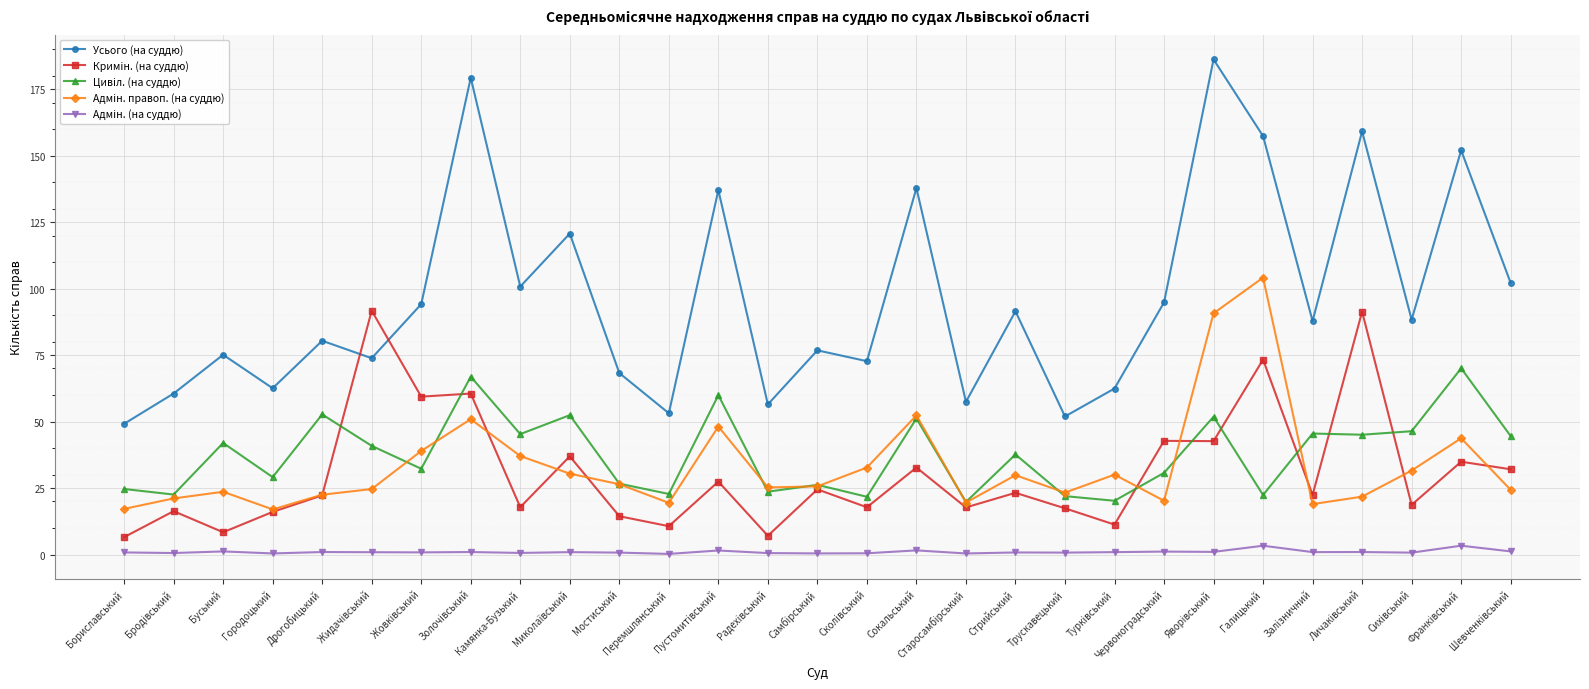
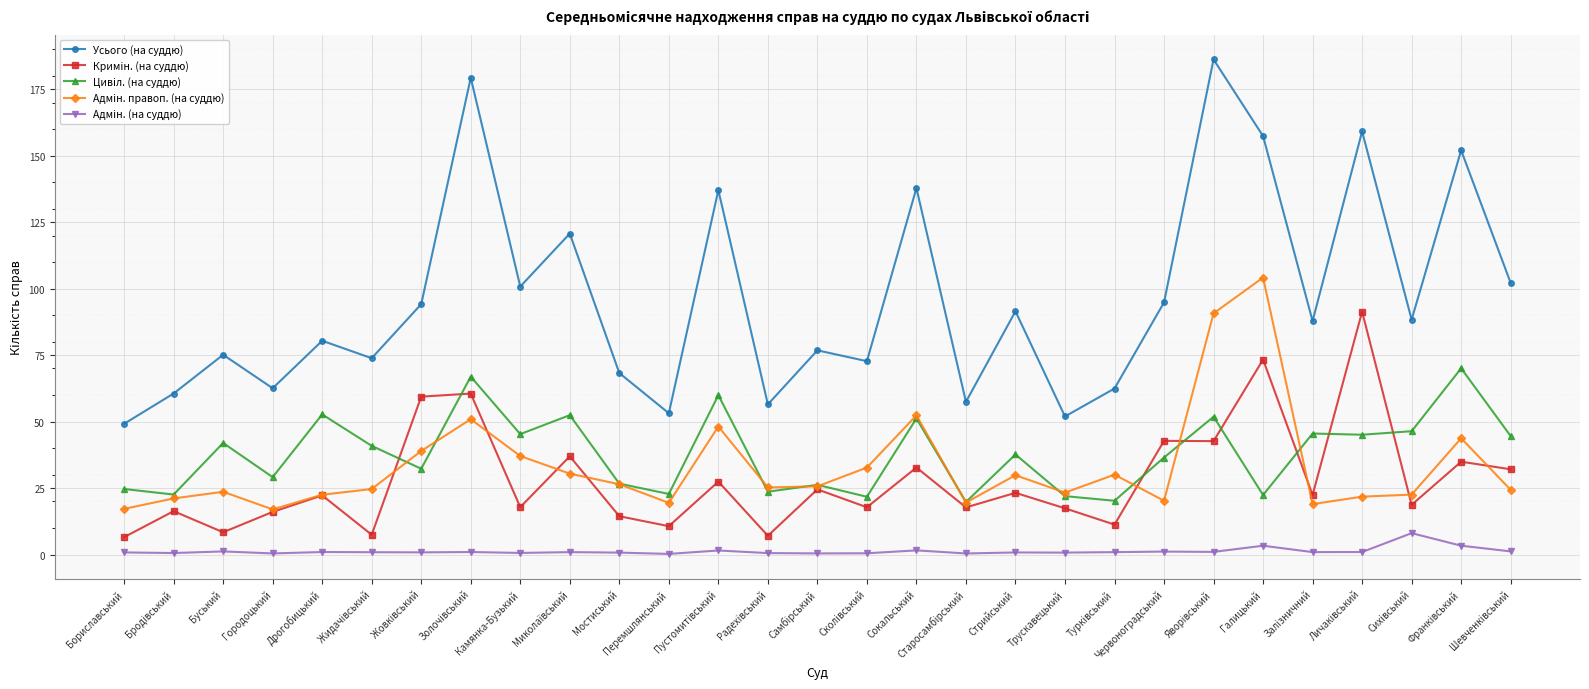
Кримін. (на суддю), Жидачівський: 92 -> 7
Цивіл. (на суддю), Червоноградський: 31 -> 37
Адмін. правоп. (на суддю), Сихівський: 32 -> 23
Адмін. (на суддю), Сихівський: 1 -> 8
